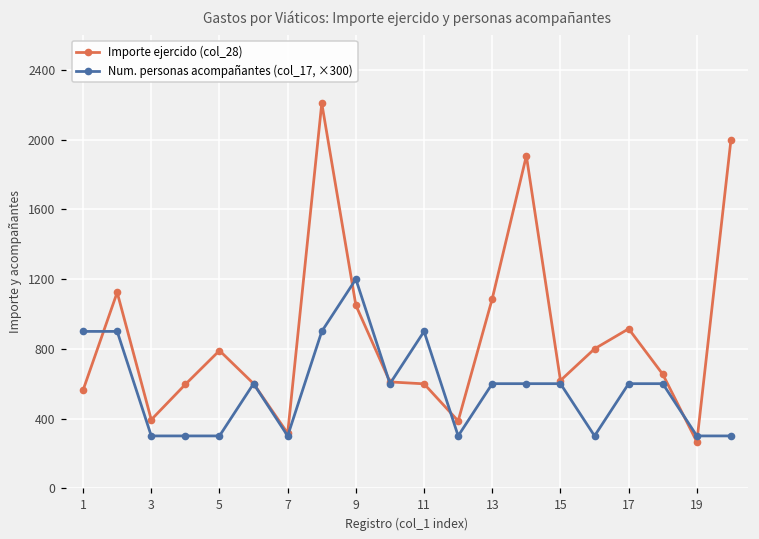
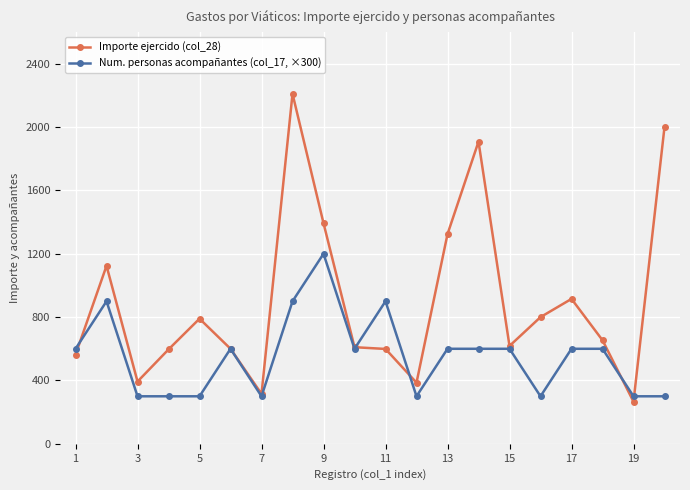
Num. personas acompañantes (col_17, ×300), 1: 900 -> 600
Importe ejercido (col_28), 9: 1050 -> 1390
Importe ejercido (col_28), 13: 1090 -> 1320
